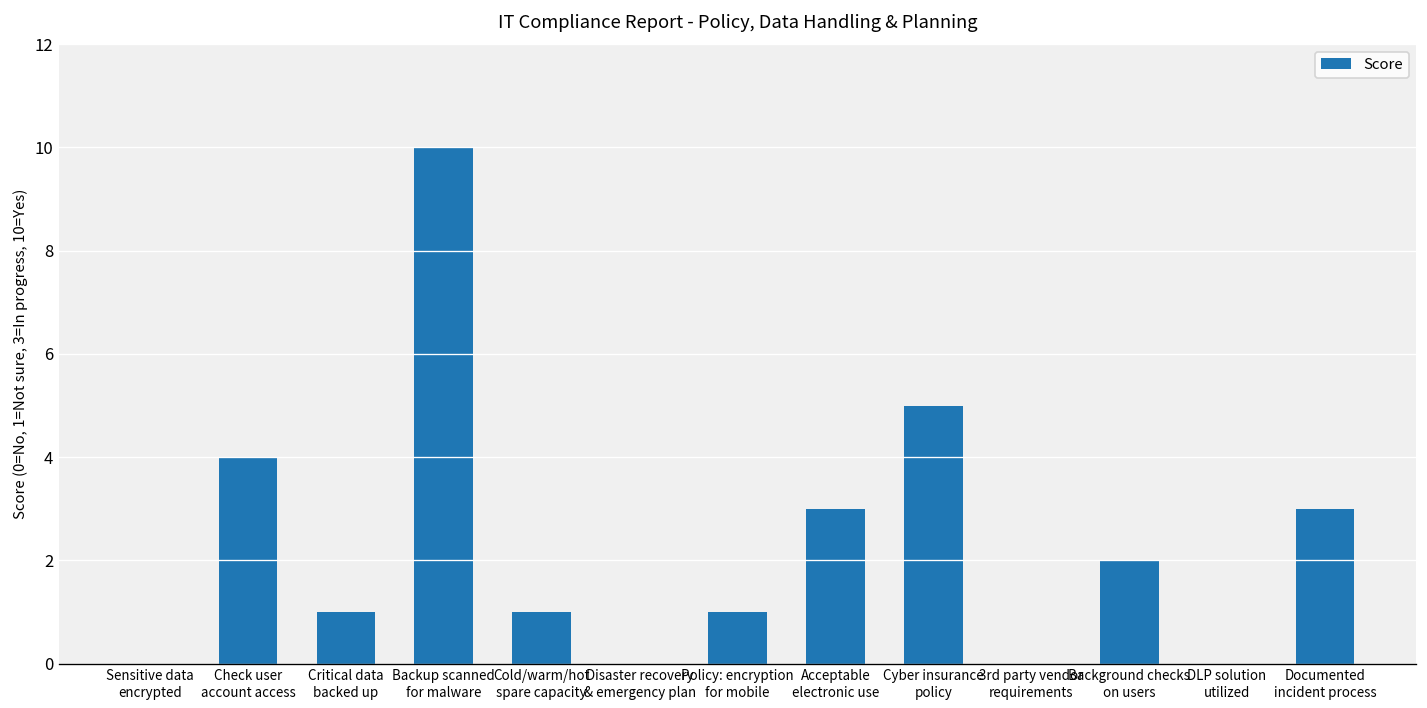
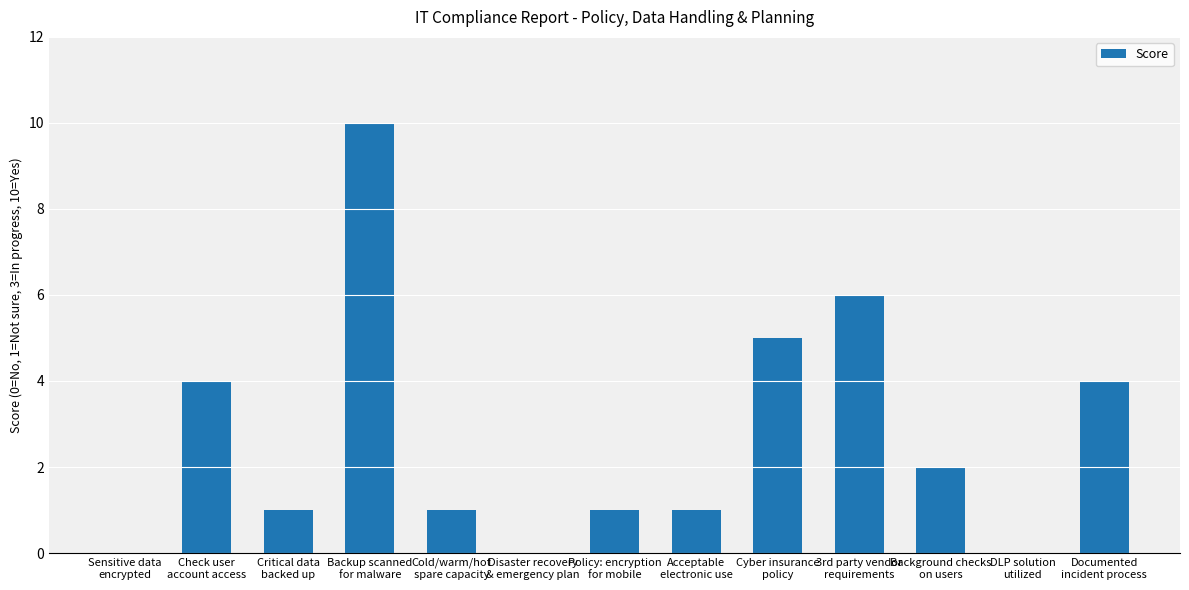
Acceptable electronic use: 3 -> 1
3rd party vendor requirements: 0 -> 6
Documented incident process: 3 -> 4
